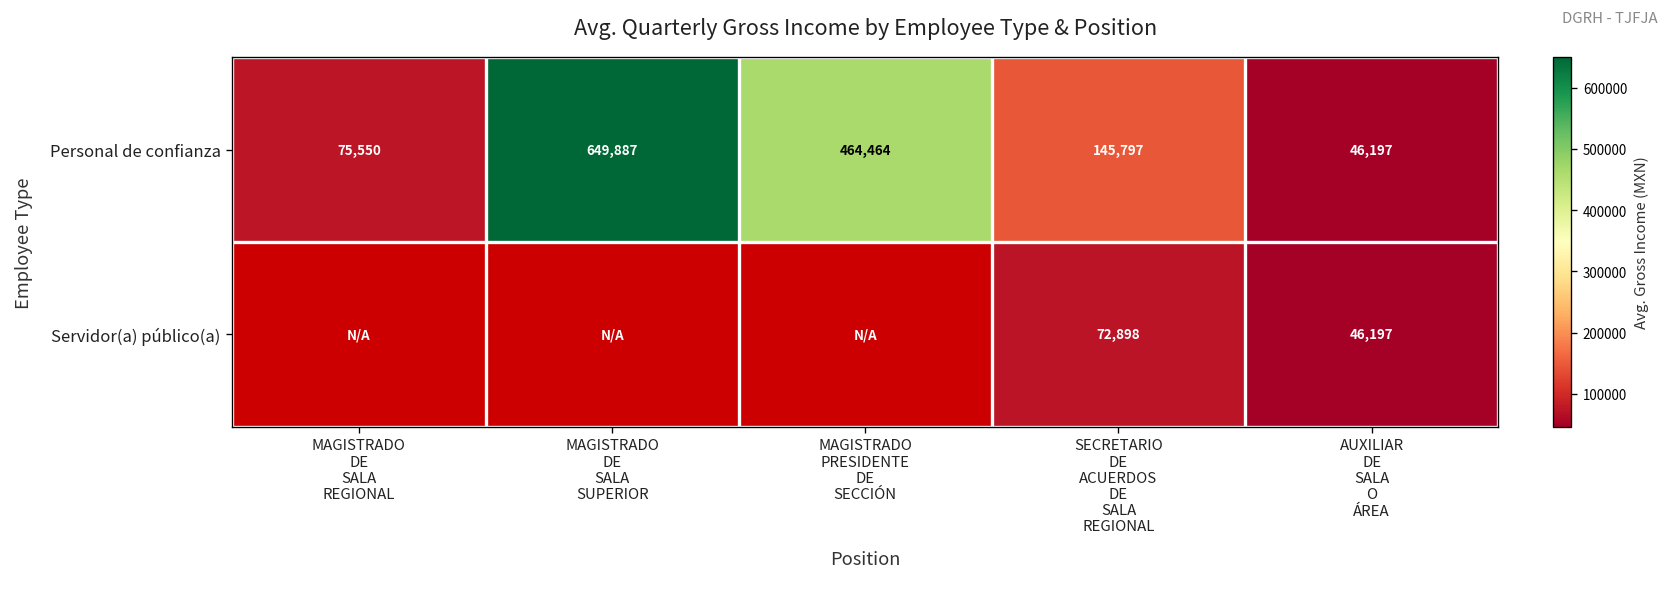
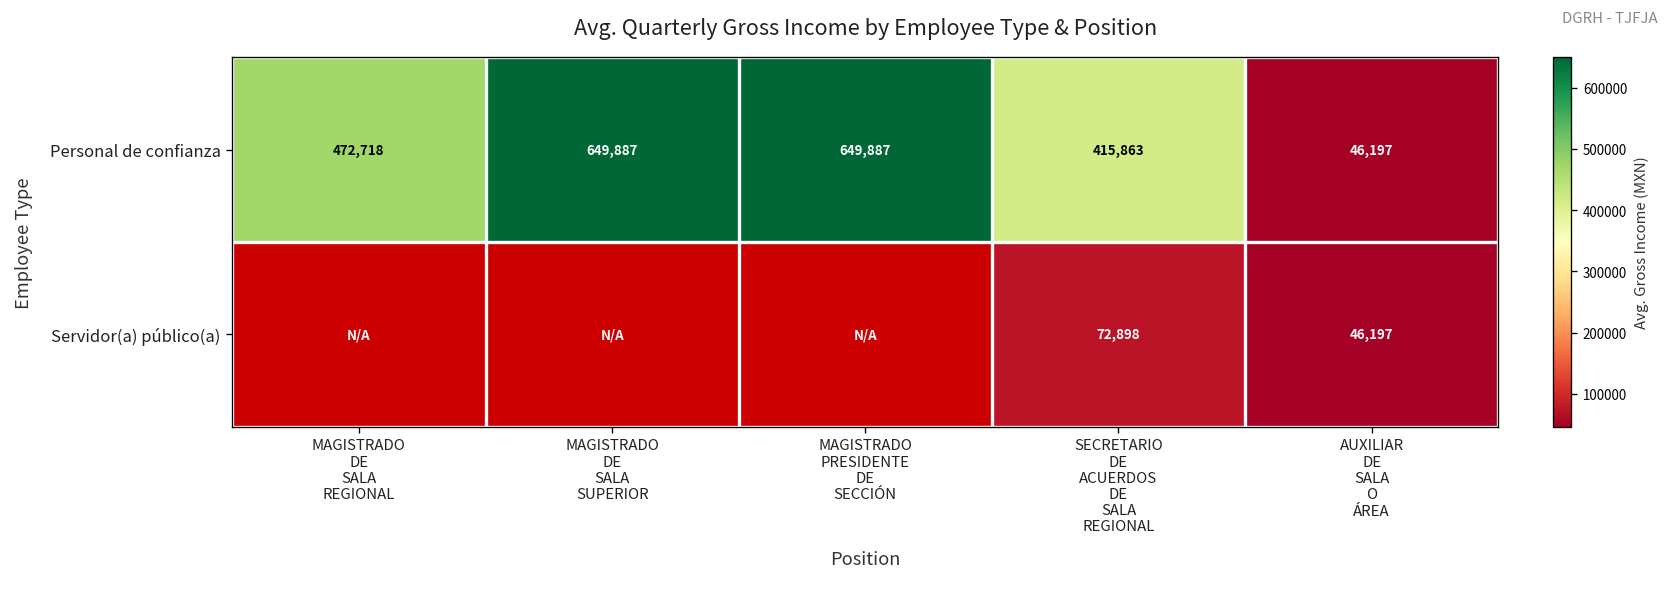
Personal de confianza, MAGISTRADO DE SALA REGIONAL: 75,550 -> 472,718
Personal de confianza, MAGISTRADO PRESIDENTE DE SECCIÓN: 464,464 -> 649,887
Personal de confianza, SECRETARIO DE ACUERDOS DE SALA REGIONAL: 145,797 -> 415,863
